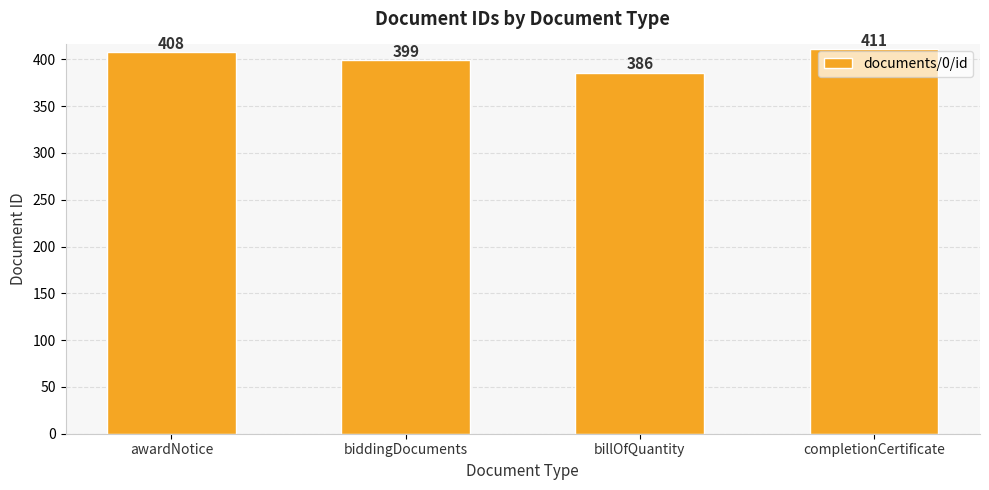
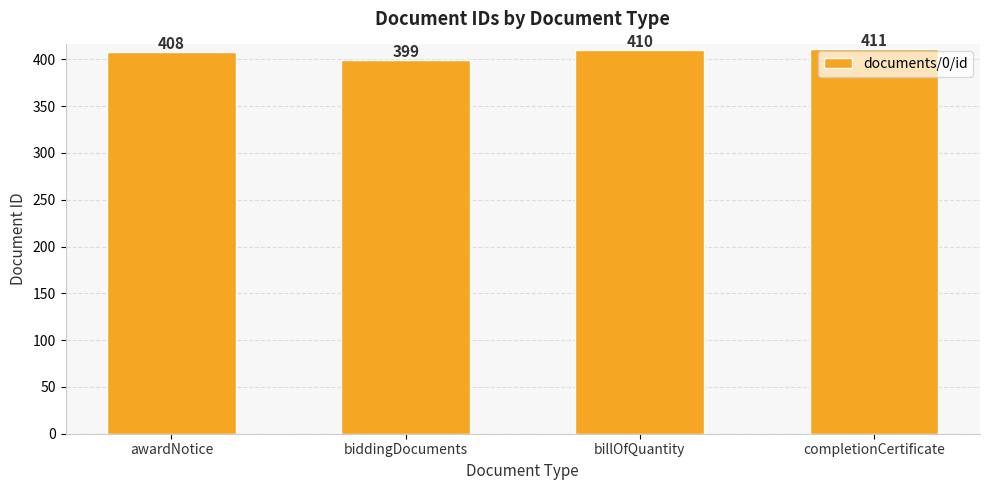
billOfQuantity: 386 -> 410
